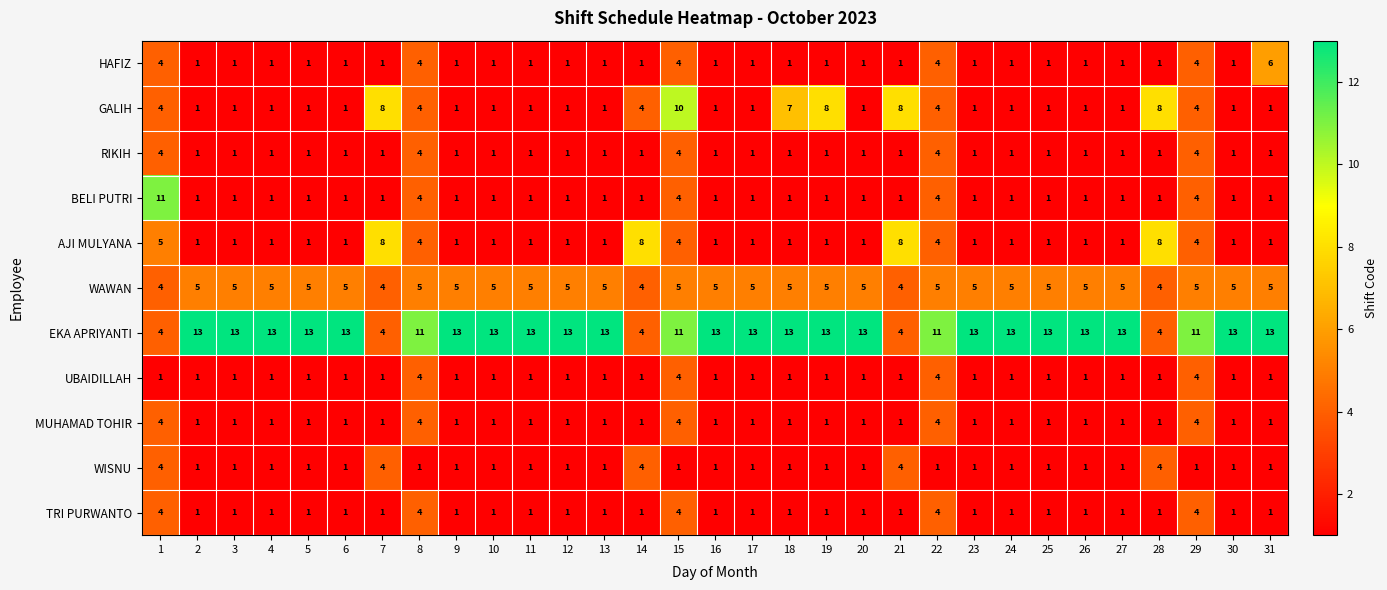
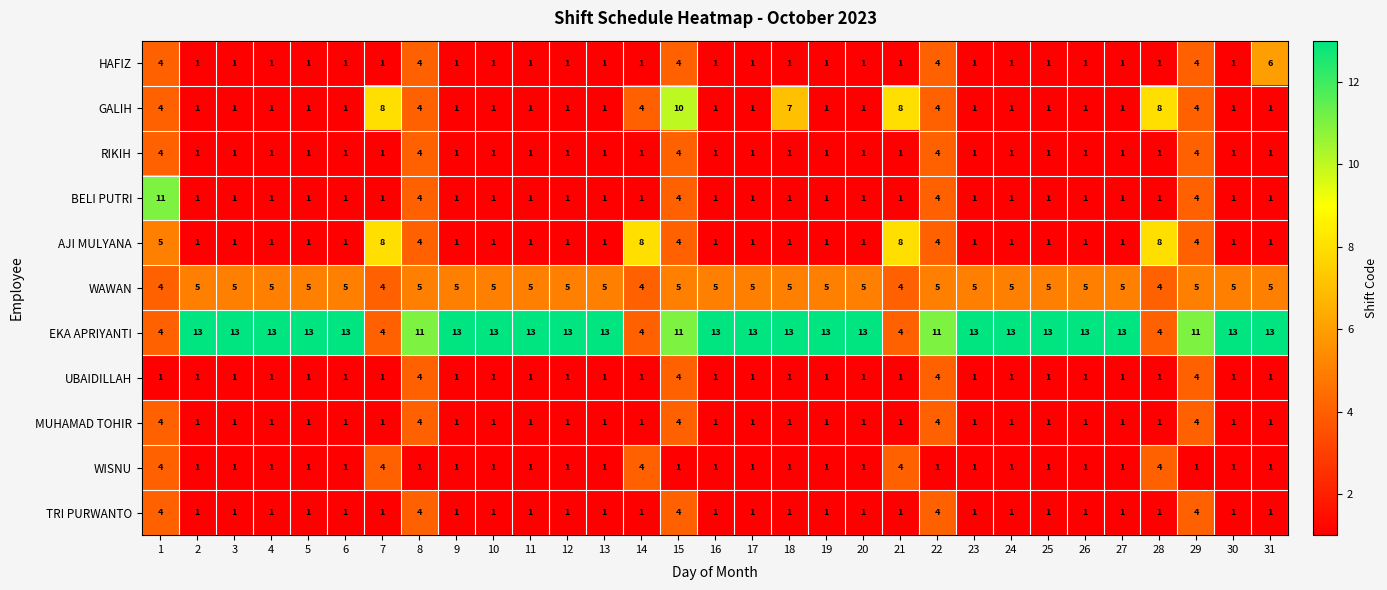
GALIH, 19: 8 -> 1
